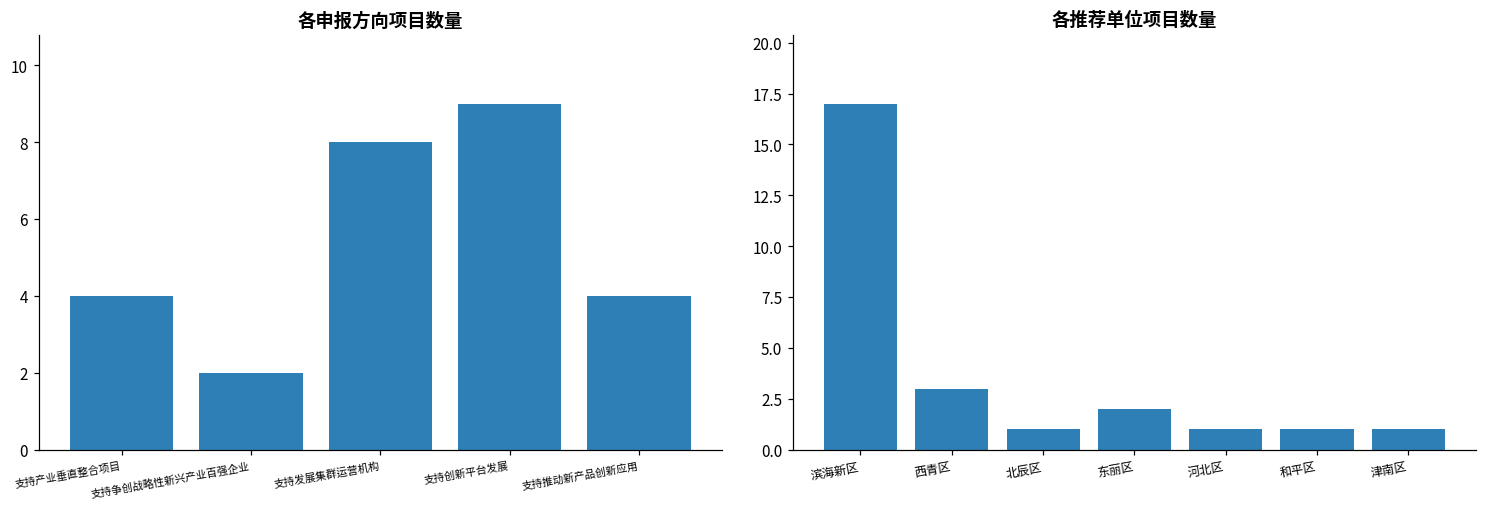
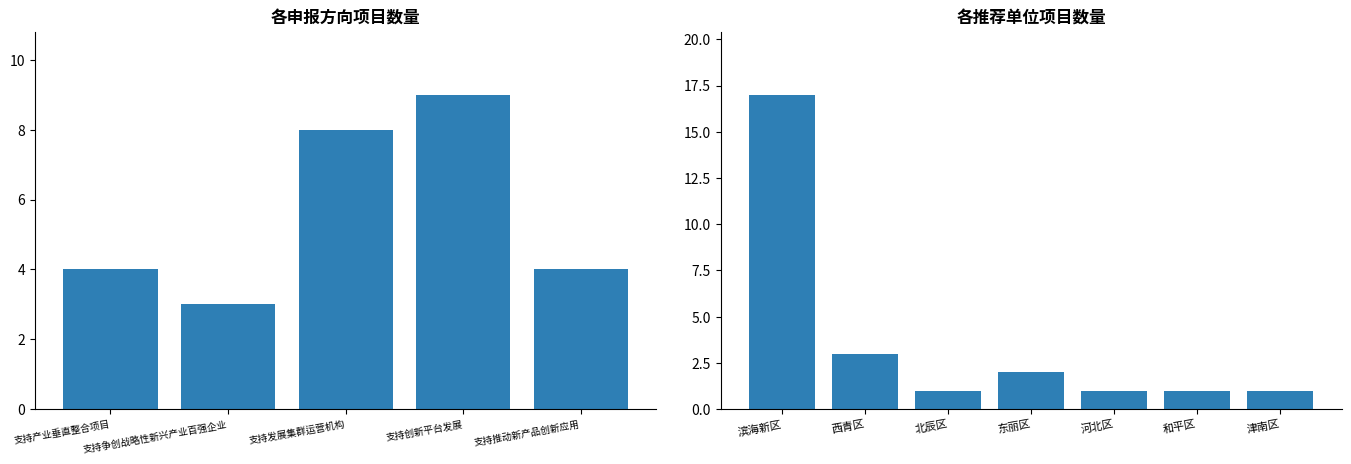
各申报方向项目数量, 支持争创战略性新兴产业百强企业: 2 -> 3
